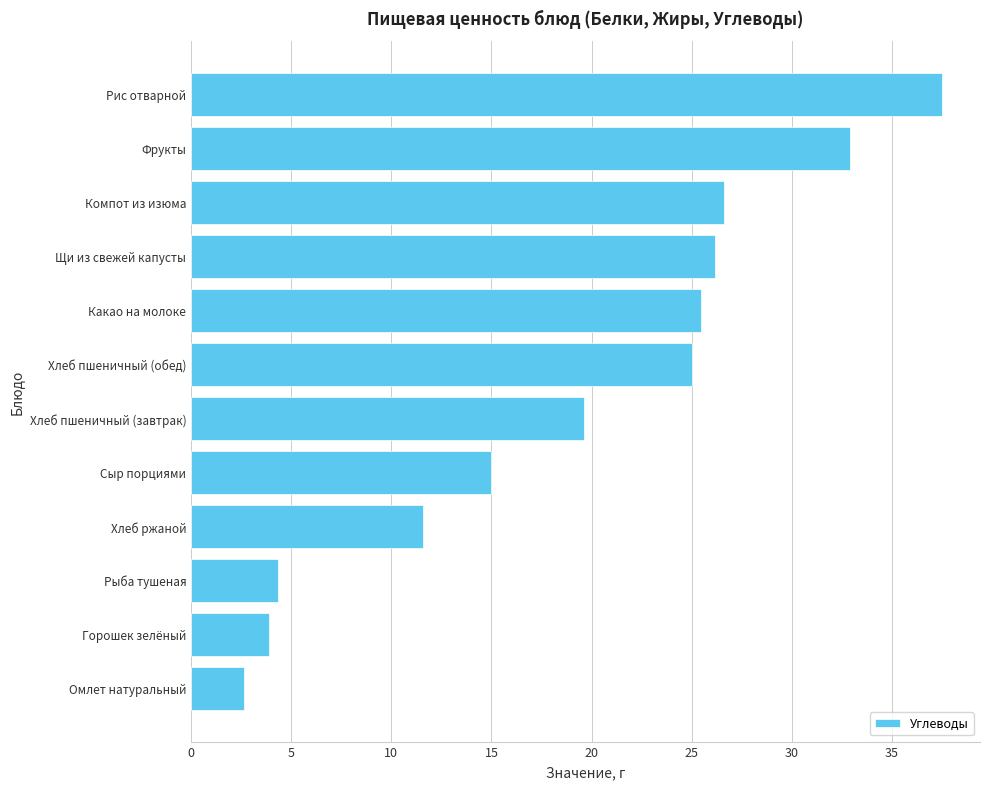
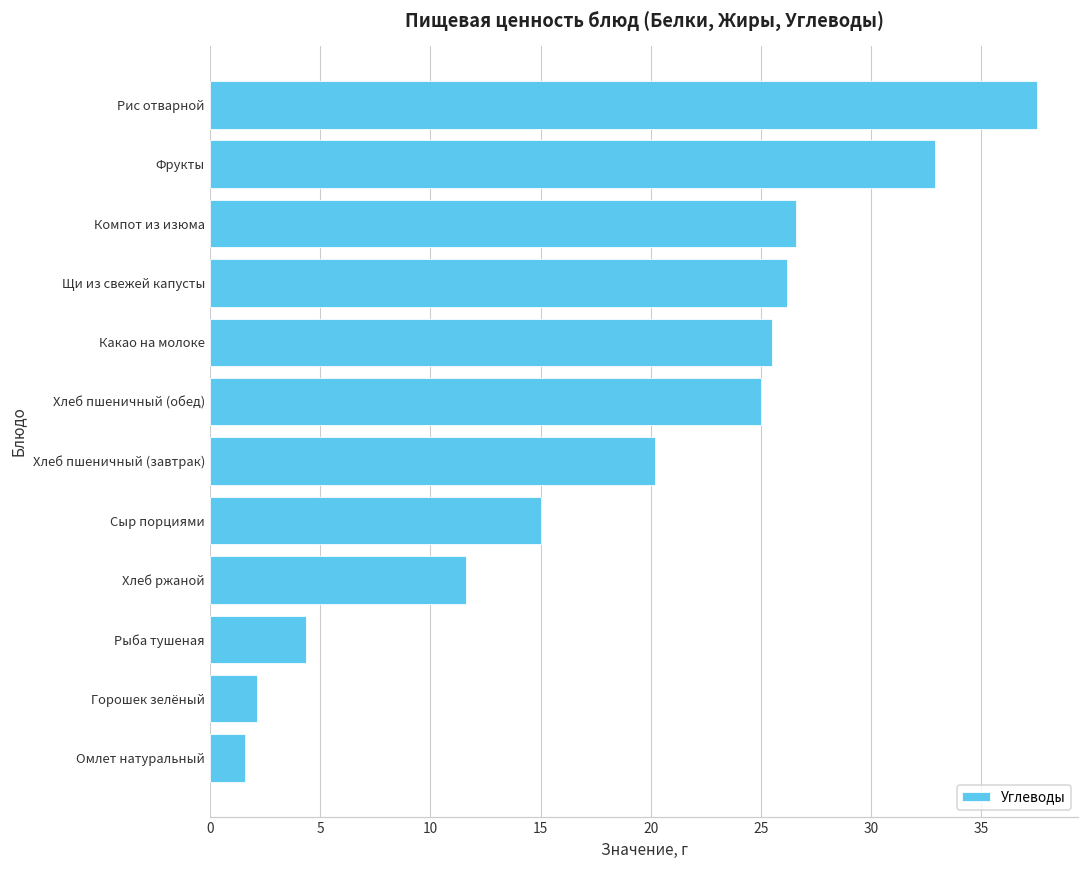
Хлеб пшеничный (завтрак): 19.6 -> 20.2
Горошек зелёный: 3.9 -> 2.1
Омлет натуральный: 2.7 -> 1.6
